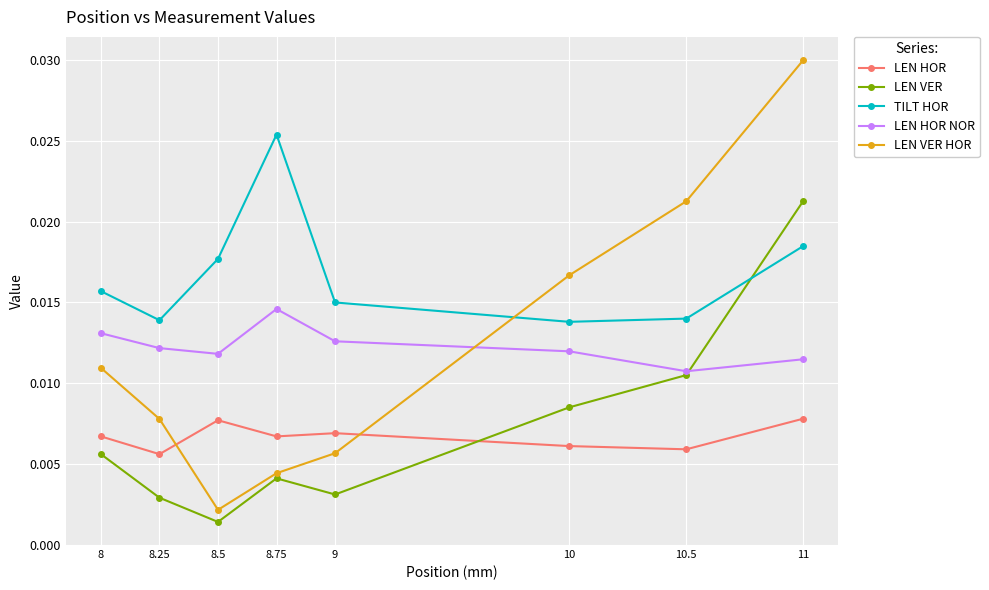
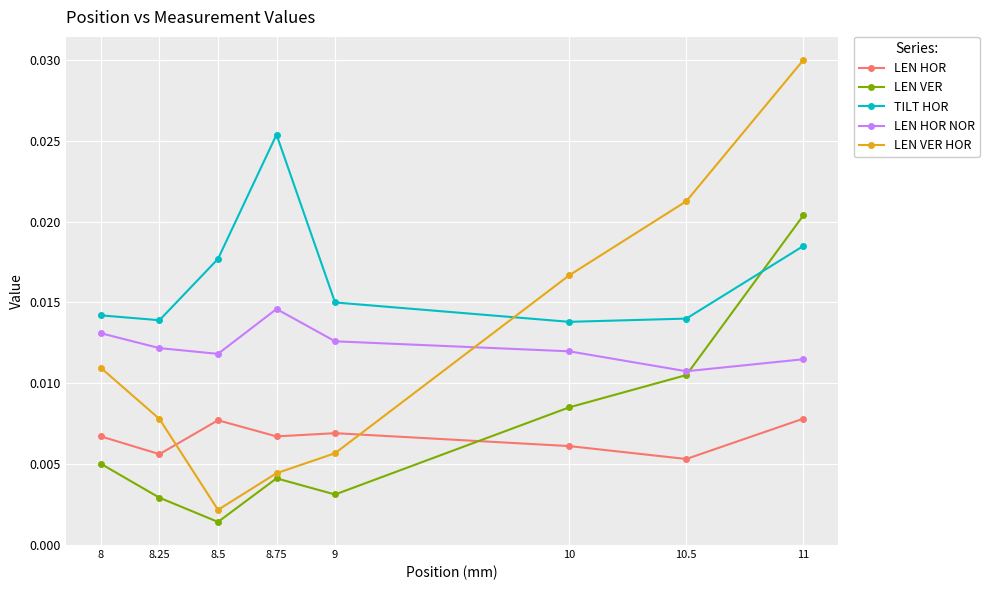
LEN VER, 8: 0.0056 -> 0.0050
TILT HOR, 8: 0.0157 -> 0.0142
LEN HOR, 10.5: 0.0059 -> 0.0053
LEN VER, 11: 0.0213 -> 0.0204
